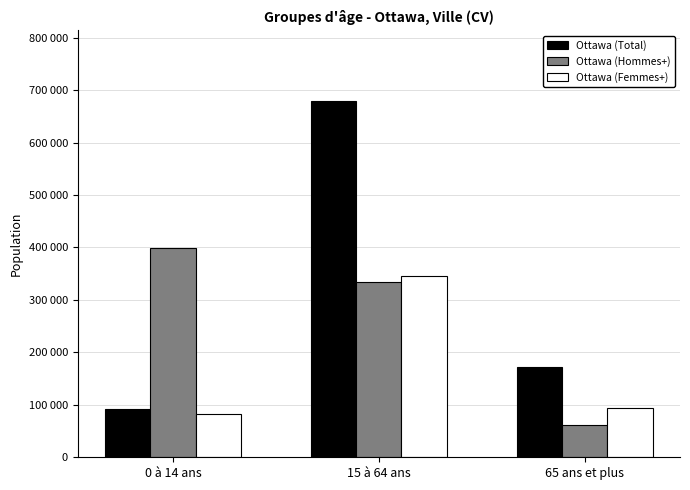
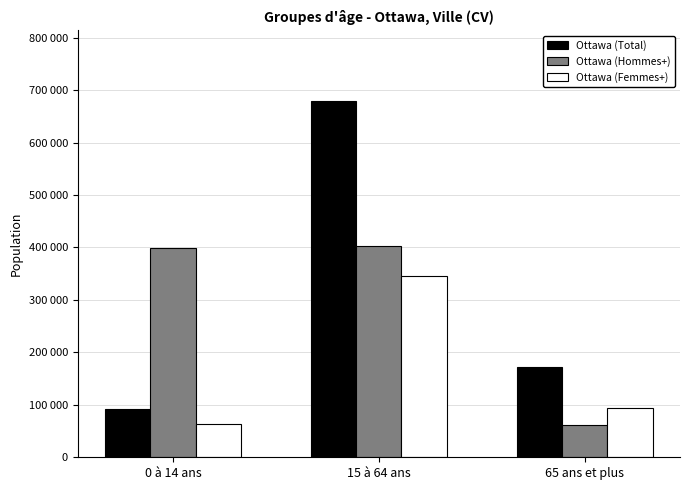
Ottawa (Femmes+), 0 à 14 ans: 80000 -> 60000
Ottawa (Hommes+), 15 à 64 ans: 330000 -> 400000
